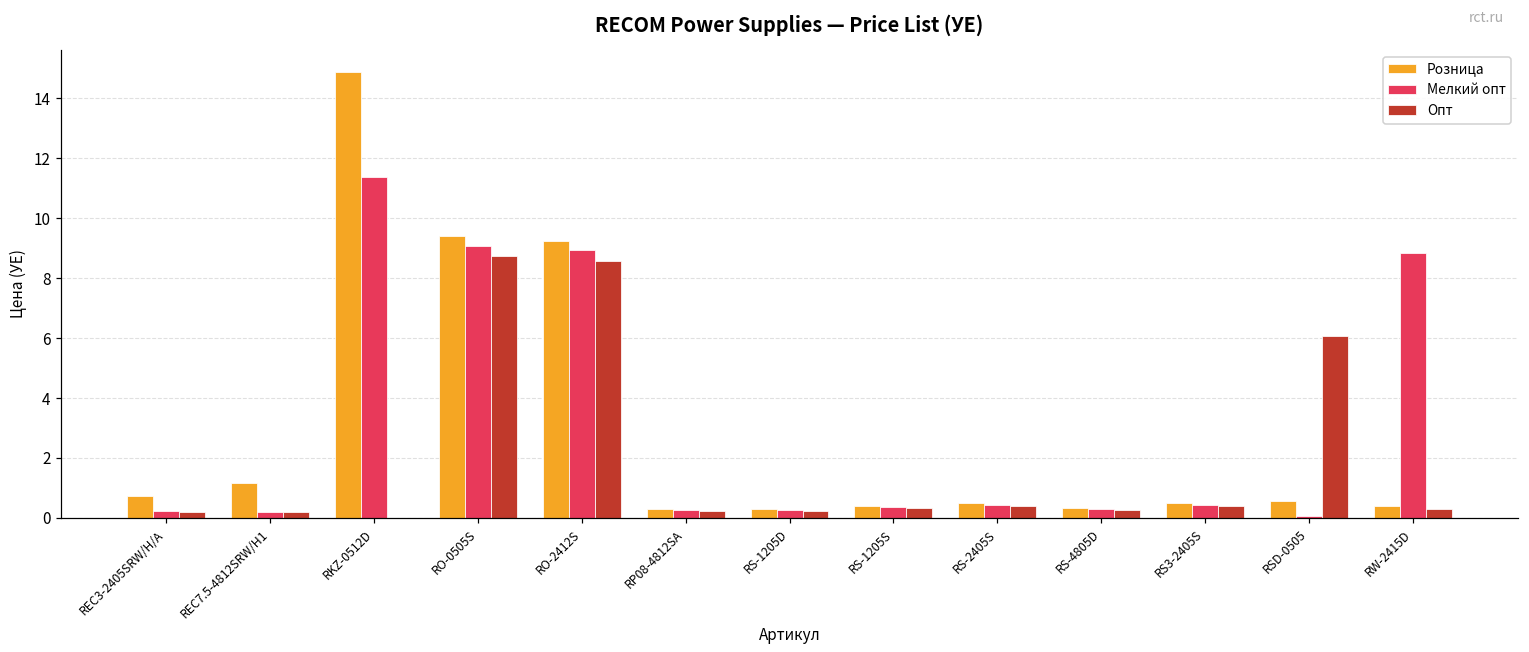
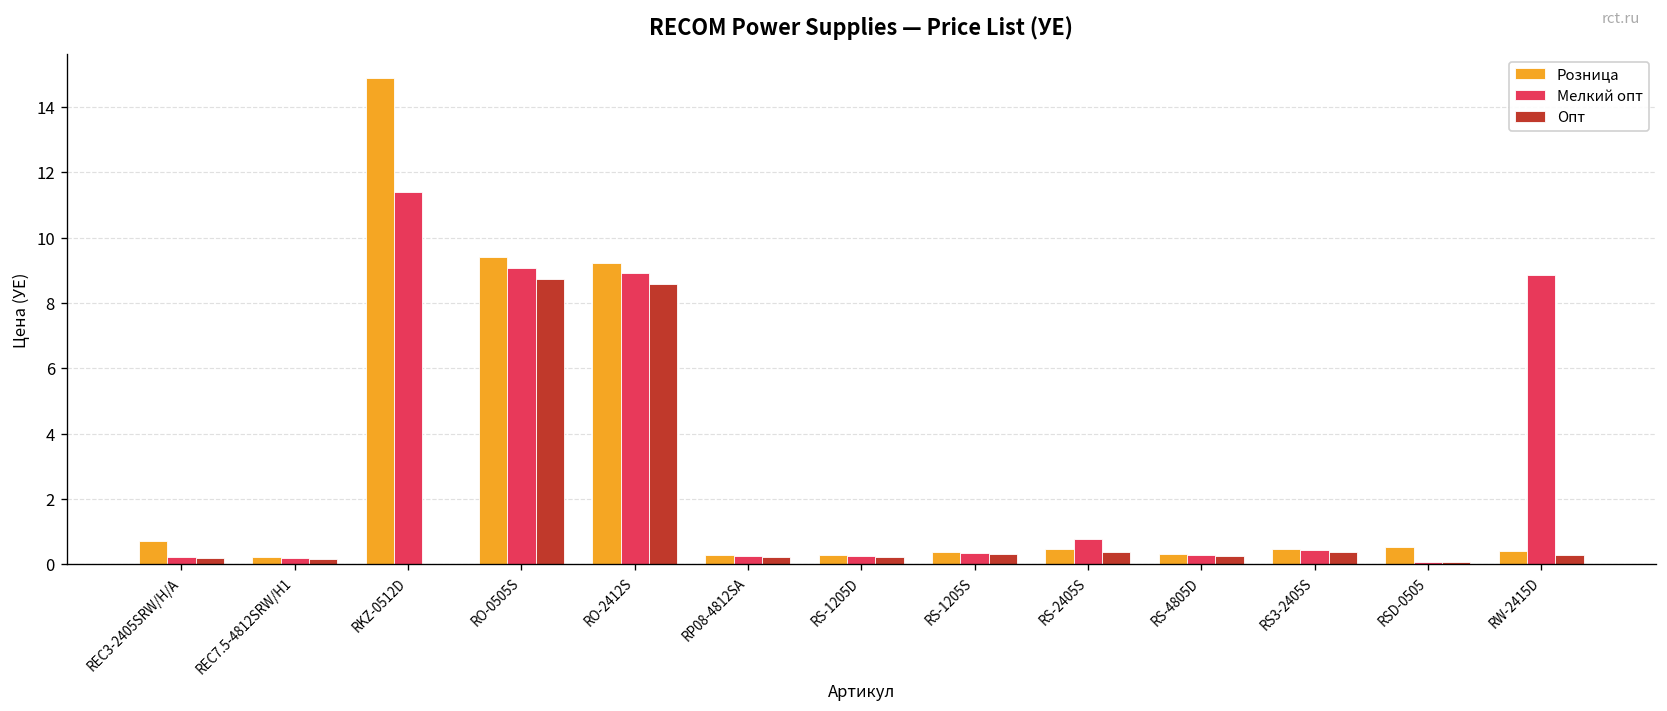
Розница, REC7.5-4812SRW/H1: 1.2 -> 0.2
Мелкий опт, RS-2405S: 0.4 -> 0.8
Опт, RSD-0505: 6.1 -> 0.1
